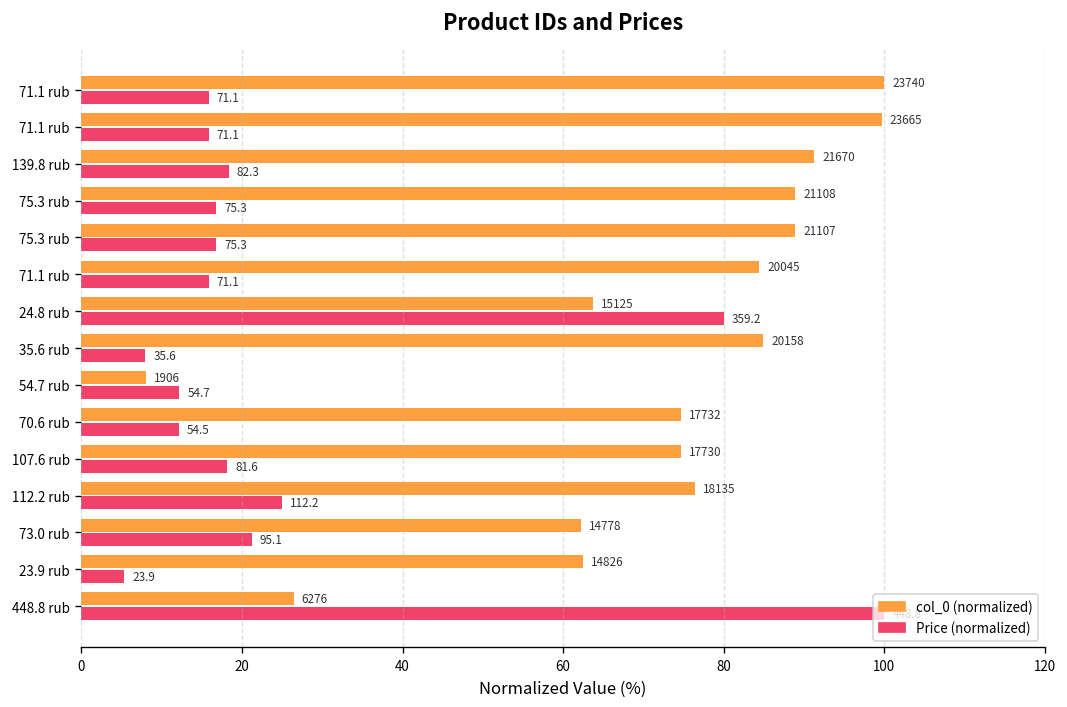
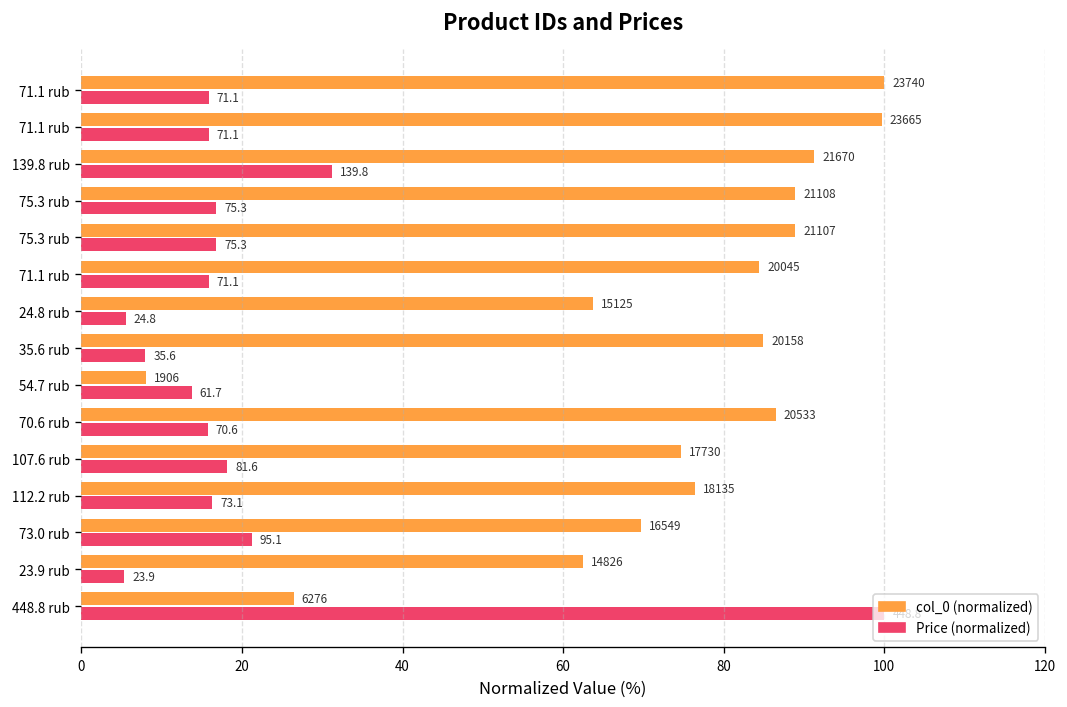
Price (normalized), 139.8 rub: 82.3 -> 139.8
Price (normalized), 24.8 rub: 359.2 -> 24.8
Price (normalized), 54.7 rub: 54.7 -> 61.7
col_0 (normalized), 70.6 rub: 17732 -> 20533
Price (normalized), 70.6 rub: 54.5 -> 70.6
Price (normalized), 112.2 rub: 112.2 -> 73.1
col_0 (normalized), 73.0 rub: 14778 -> 16549
